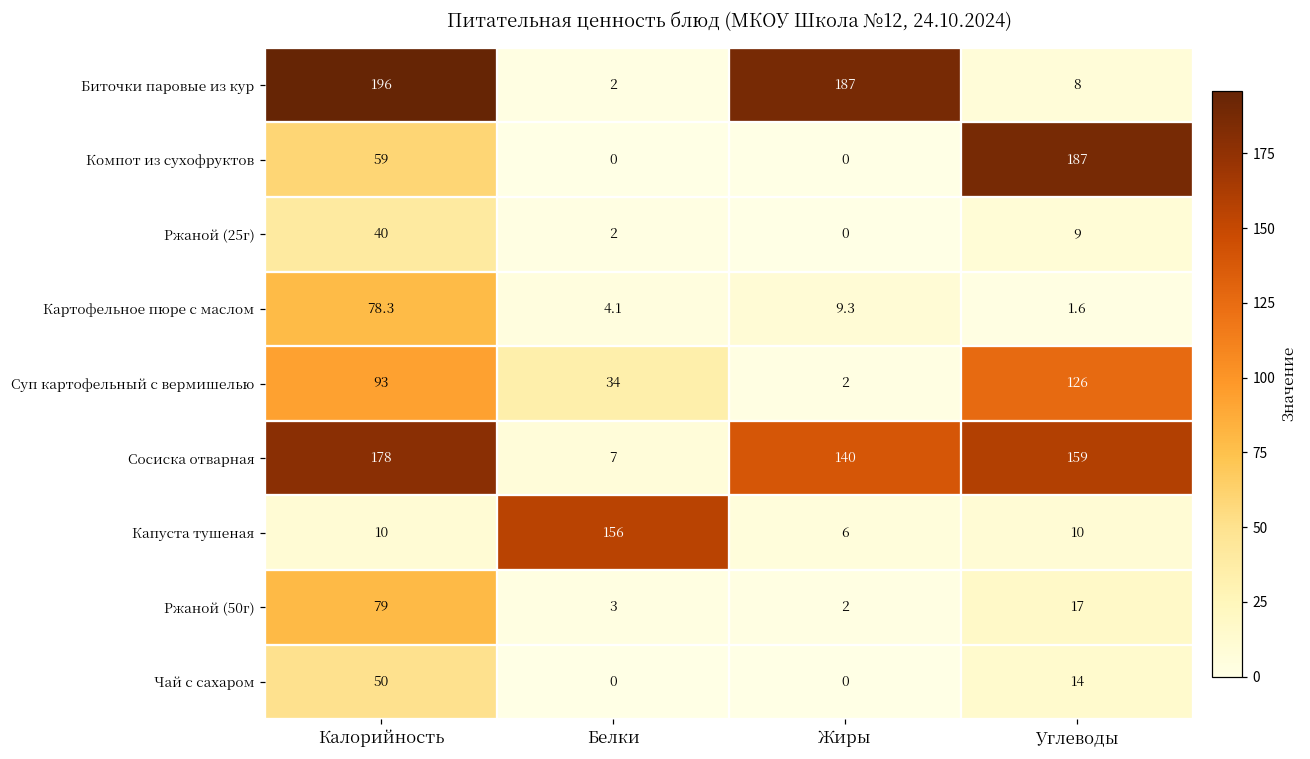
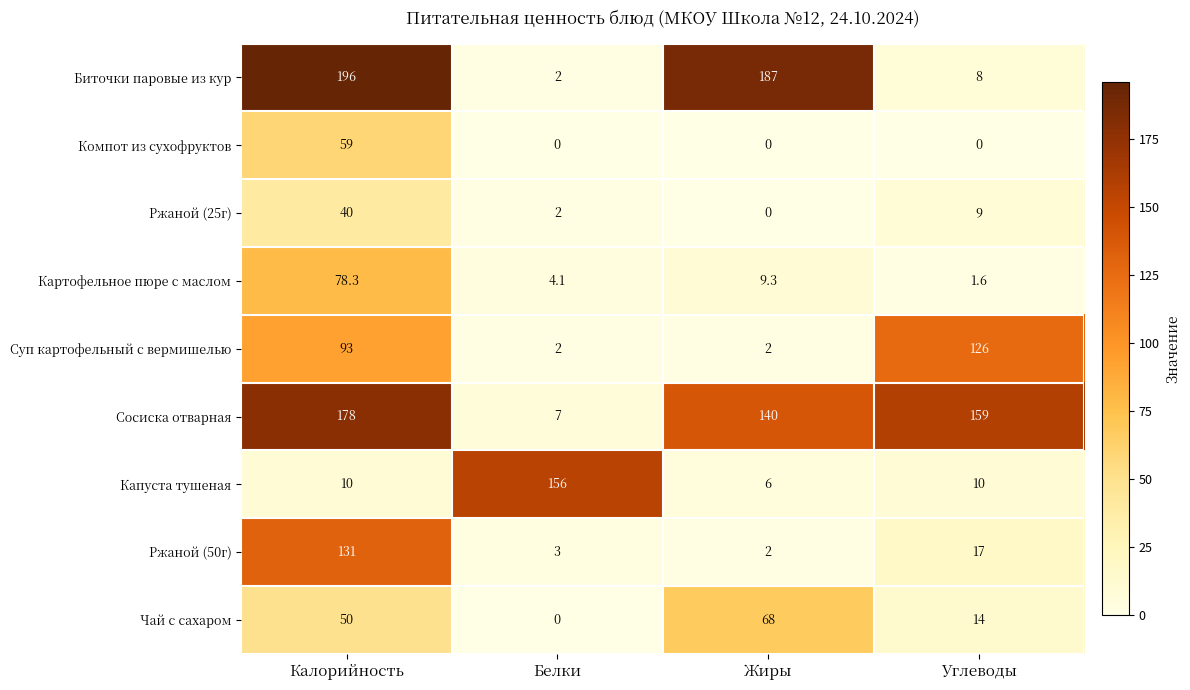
Компот из сухофруктов, Углеводы: 187 -> 0
Суп картофельный с вермишелью, Белки: 34 -> 2
Ржаной (50г), Калорийность: 79 -> 131
Чай с сахаром, Жиры: 0 -> 68
